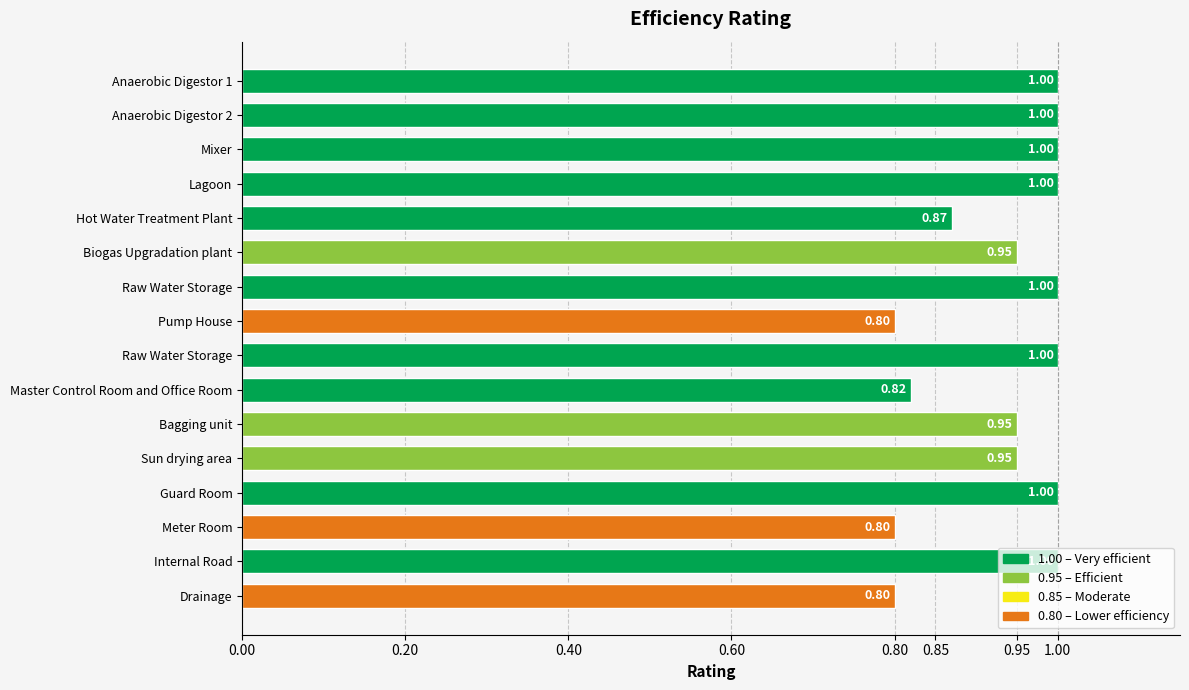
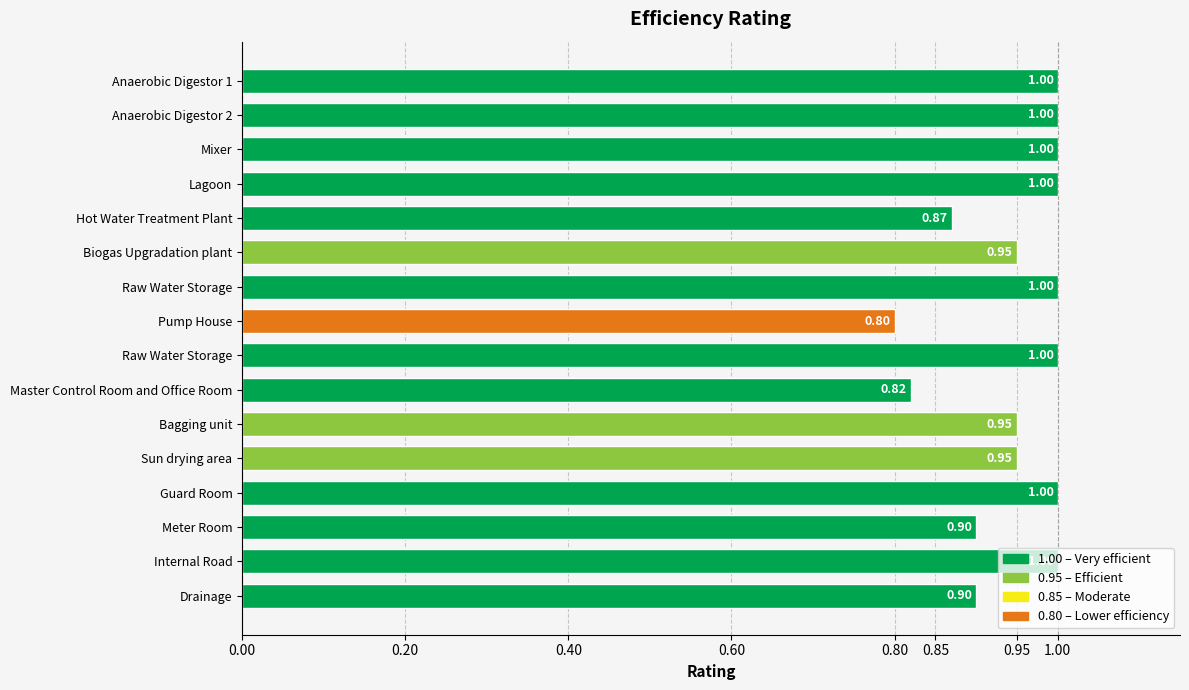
Meter Room: 0.80 -> 0.90
Drainage: 0.80 -> 0.90
